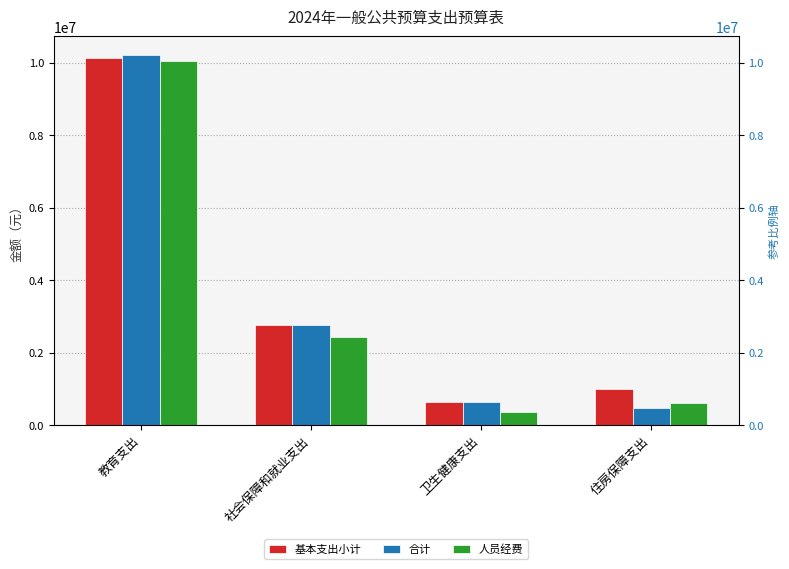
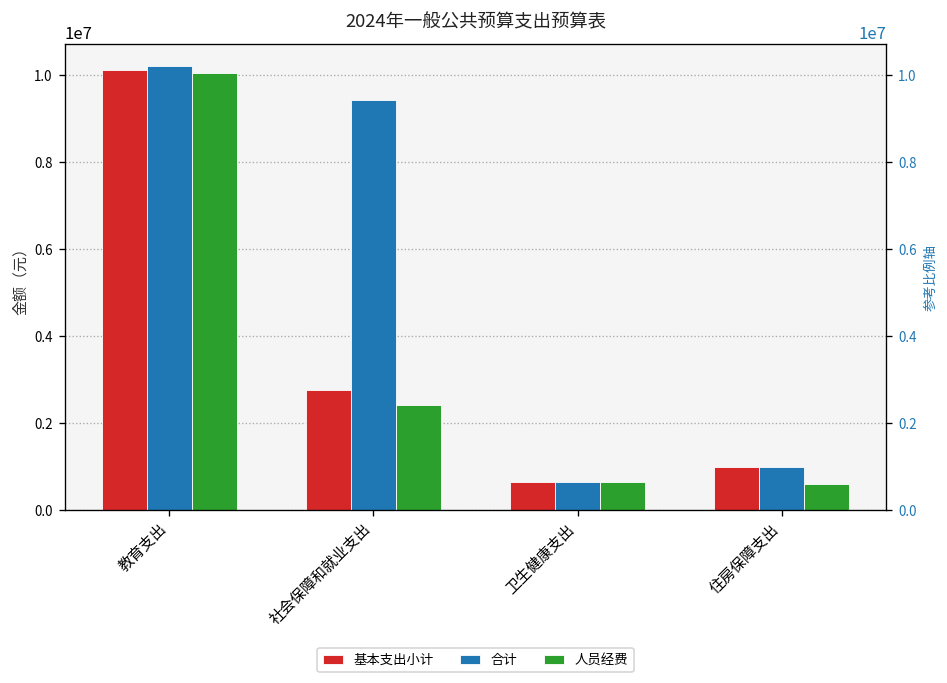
合计, 社会保障和就业支出: 2800000 -> 9400000
人员经费, 卫生健康支出: 400000 -> 600000
合计, 住房保障支出: 500000 -> 1000000
